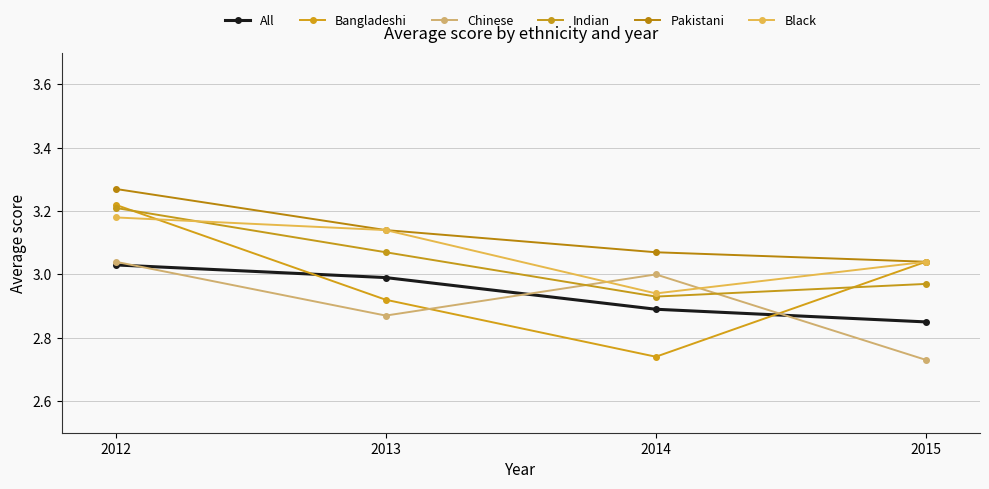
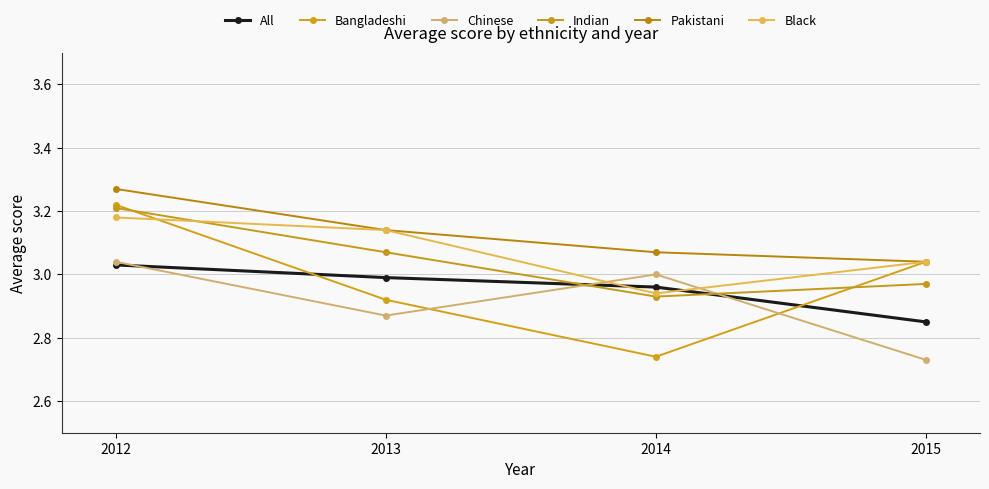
All, 2014: 2.89 -> 2.96
